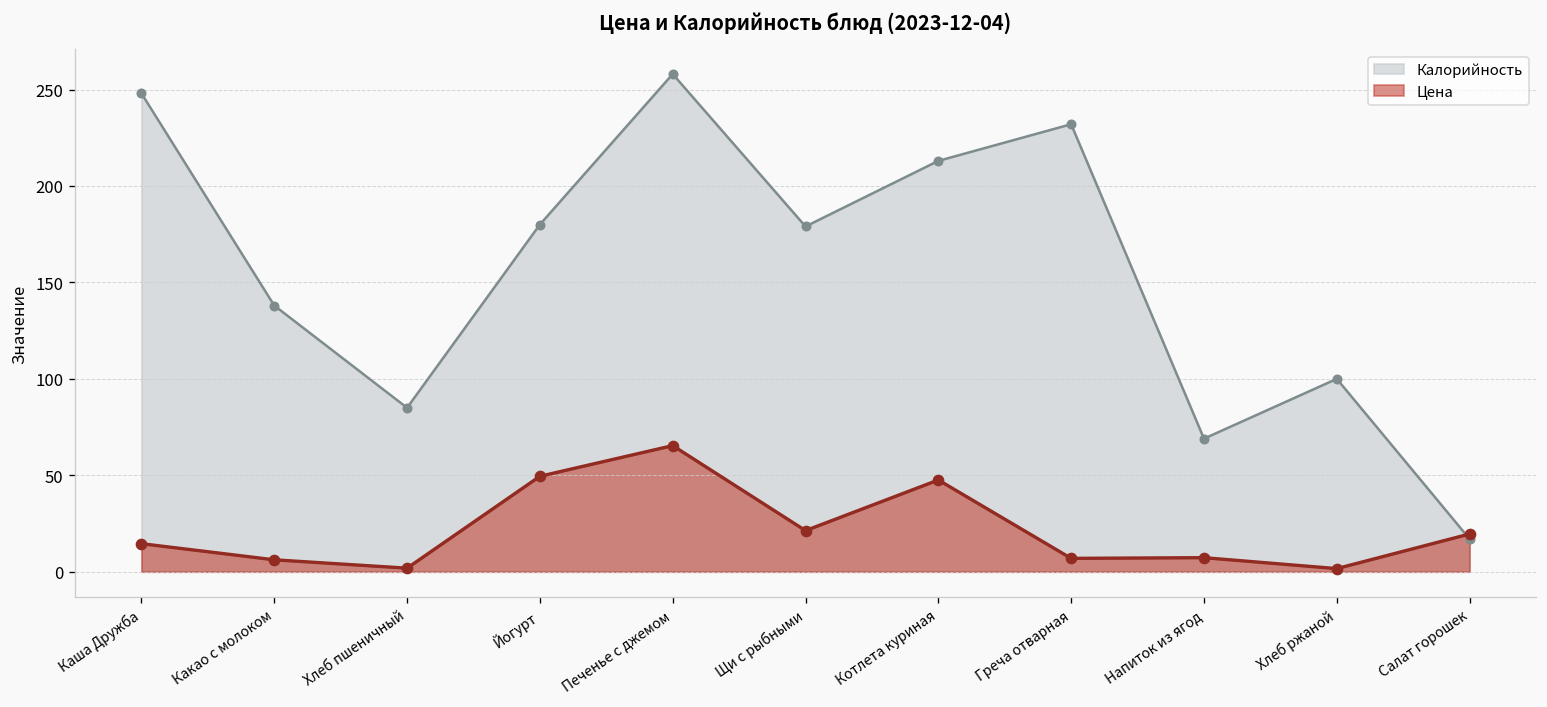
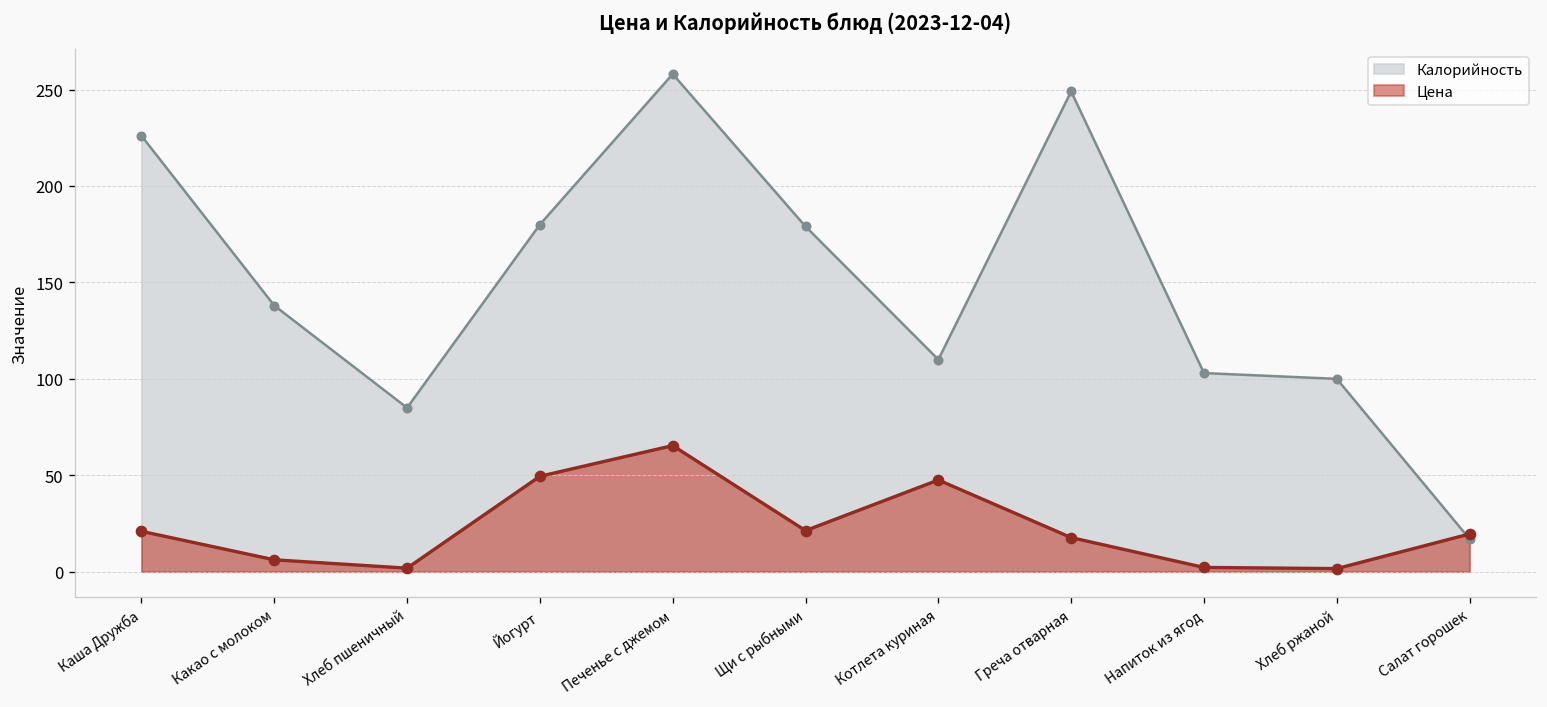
Калорийность, Каша Дружба: 248 -> 226
Цена, Каша Дружба: 15 -> 21
Калорийность, Котлета куриная: 213 -> 110
Калорийность, Греча отварная: 232 -> 249
Цена, Греча отварная: 7 -> 18
Калорийность, Напиток из ягод: 69 -> 103
Цена, Напиток из ягод: 7 -> 2
